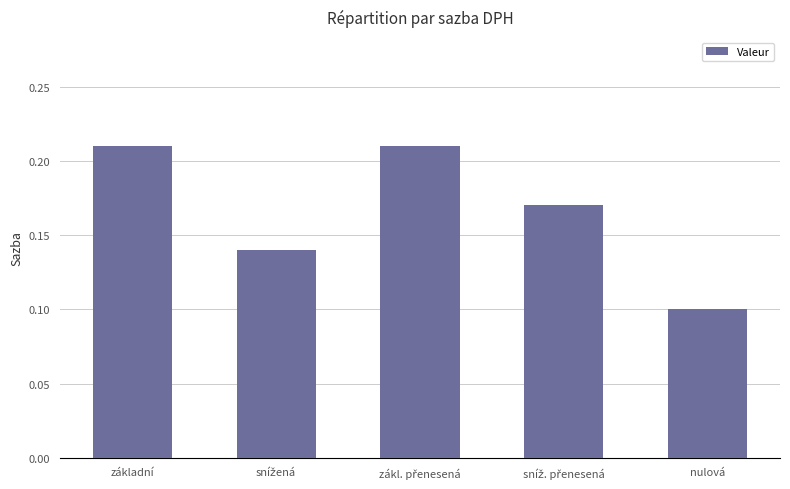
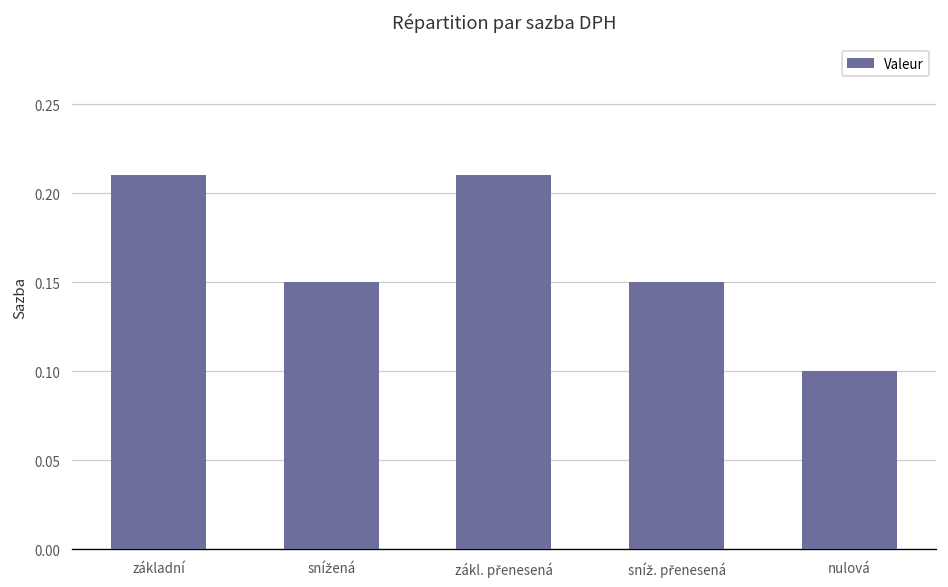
snížená: 0.14 -> 0.15
sníž. přenesená: 0.17 -> 0.15
